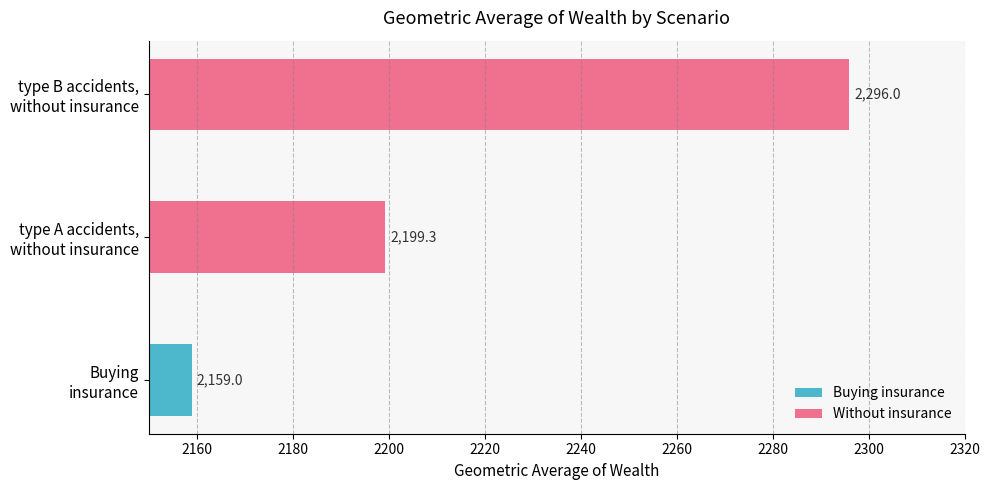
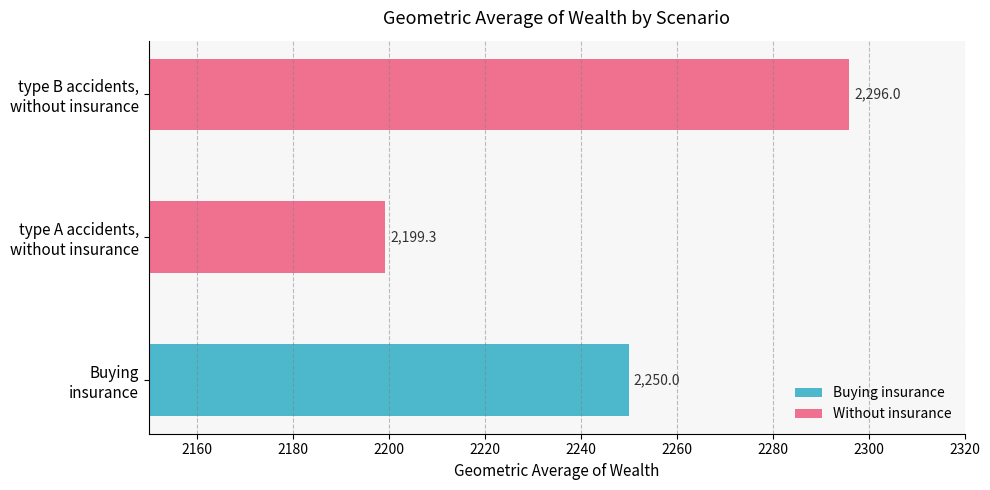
Buying insurance: 2,159.0 -> 2,250.0
